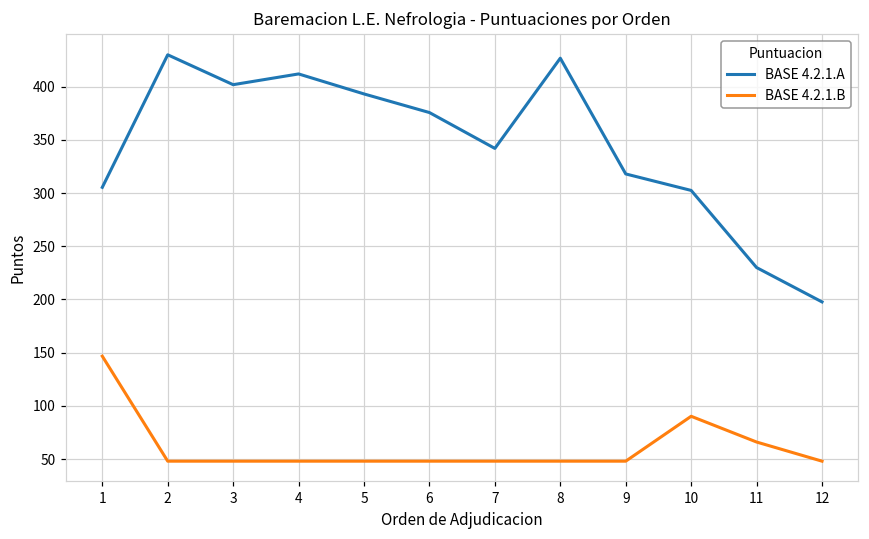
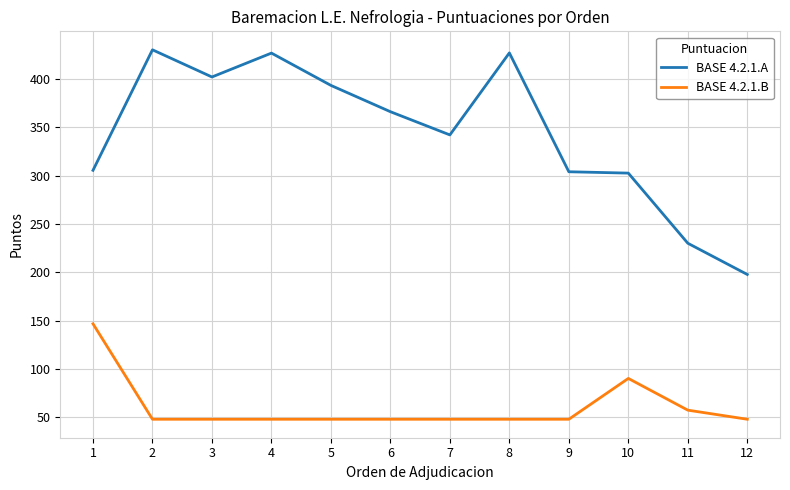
BASE 4.2.1.A, 4: 410 -> 430
BASE 4.2.1.A, 6: 380 -> 370
BASE 4.2.1.A, 9: 320 -> 300
BASE 4.2.1.B, 11: 70 -> 60
